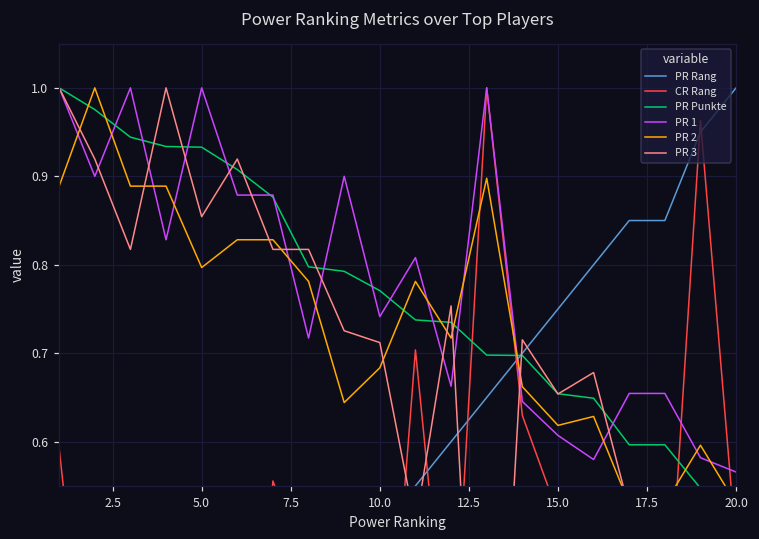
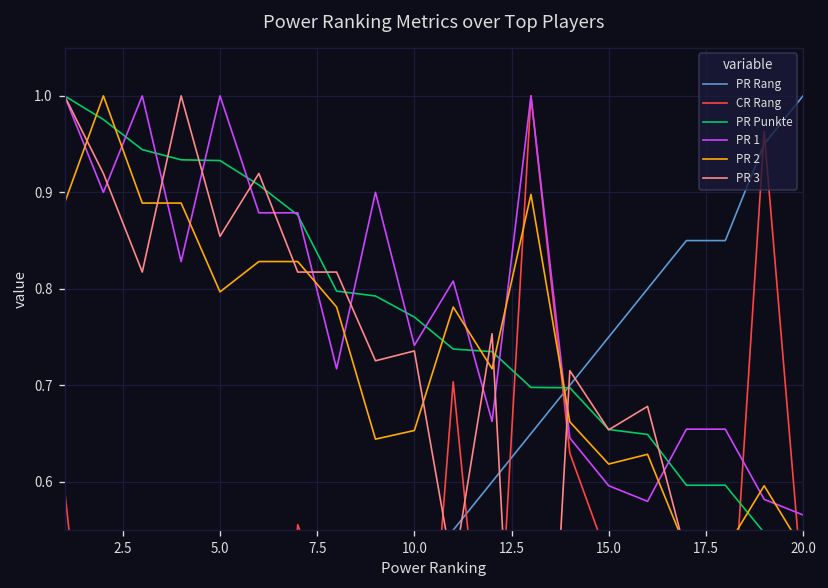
PR 2, 10.0: 0.68 -> 0.65
PR 3, 10.0: 0.71 -> 0.74
PR 1, 15.0: 0.61 -> 0.60
